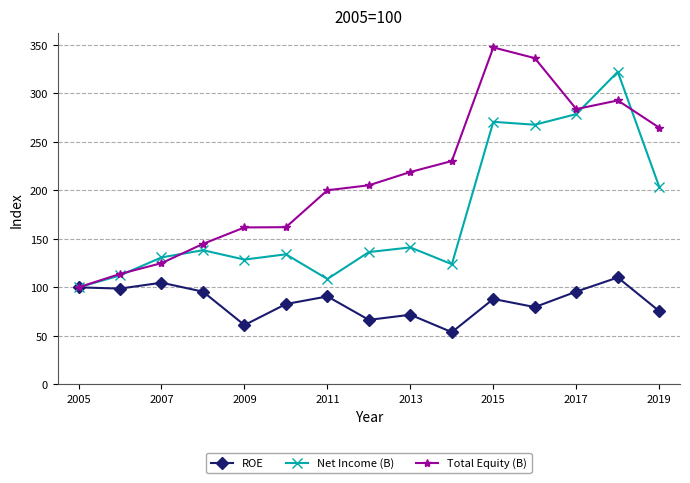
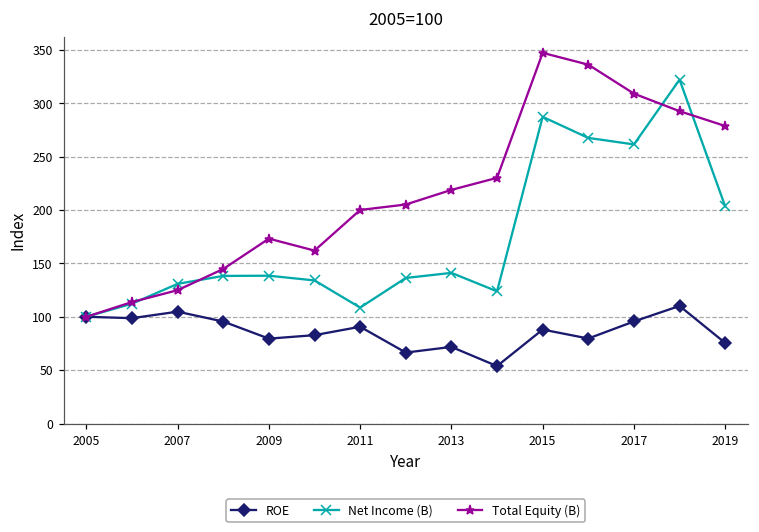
ROE, 2009: 60 -> 80
Net Income (B), 2009: 130 -> 140
Total Equity (B), 2009: 160 -> 170
Net Income (B), 2015: 270 -> 290
Net Income (B), 2017: 280 -> 260
Total Equity (B), 2017: 280 -> 310
Total Equity (B), 2019: 260 -> 280
